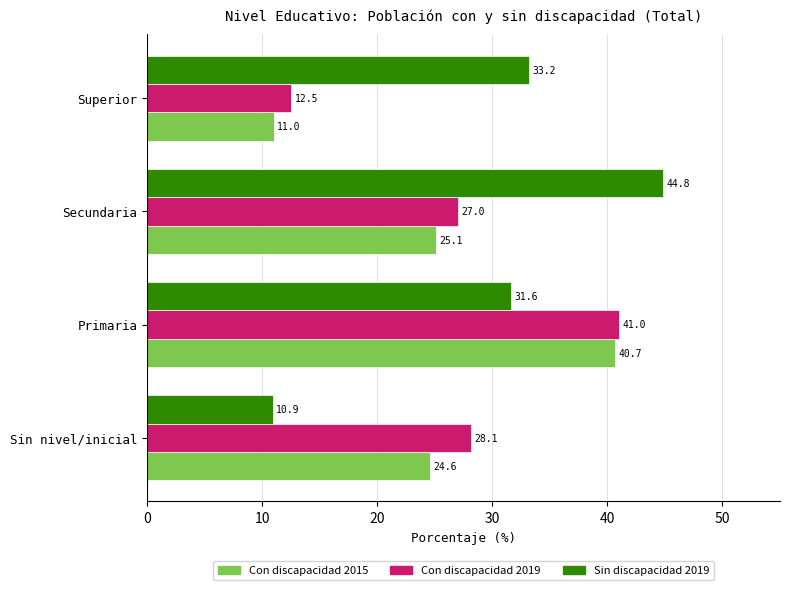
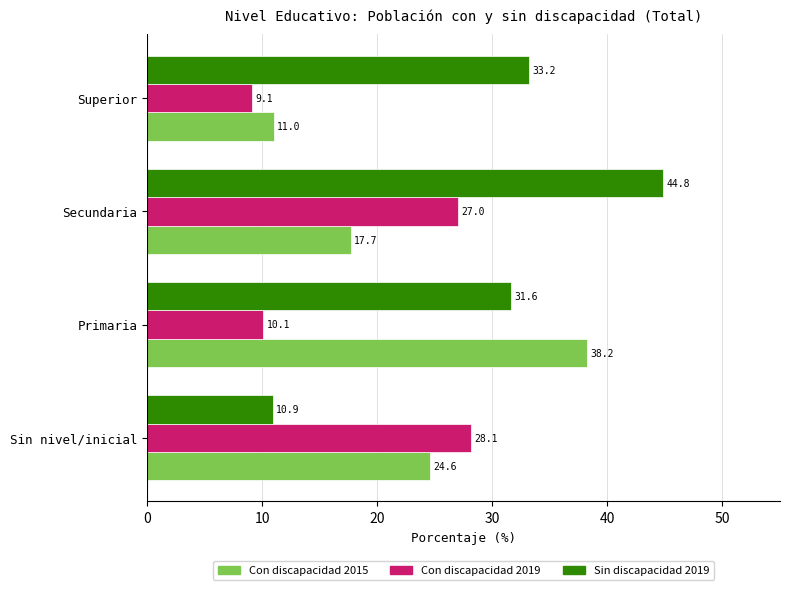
Con discapacidad 2019, Superior: 12.5 -> 9.1
Con discapacidad 2015, Secundaria: 25.1 -> 17.7
Con discapacidad 2019, Primaria: 41.0 -> 10.1
Con discapacidad 2015, Primaria: 40.7 -> 38.2
